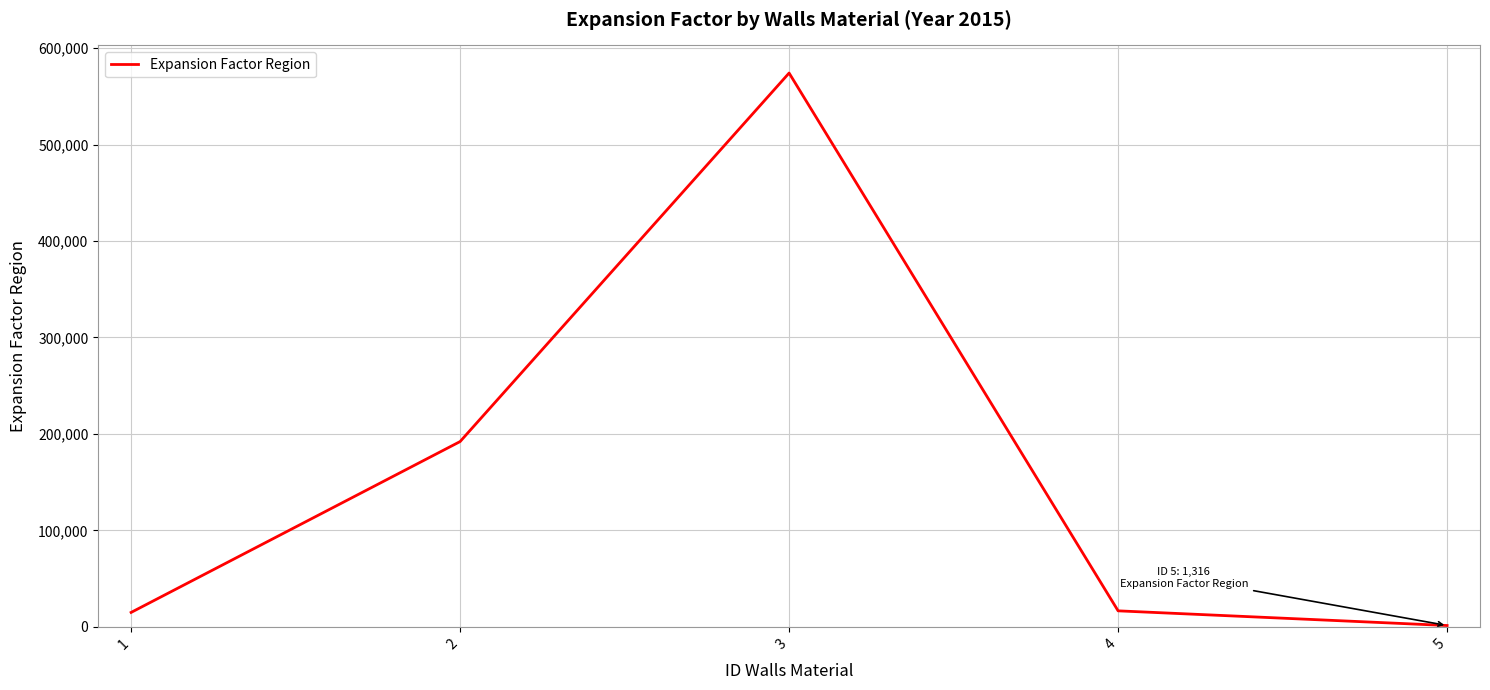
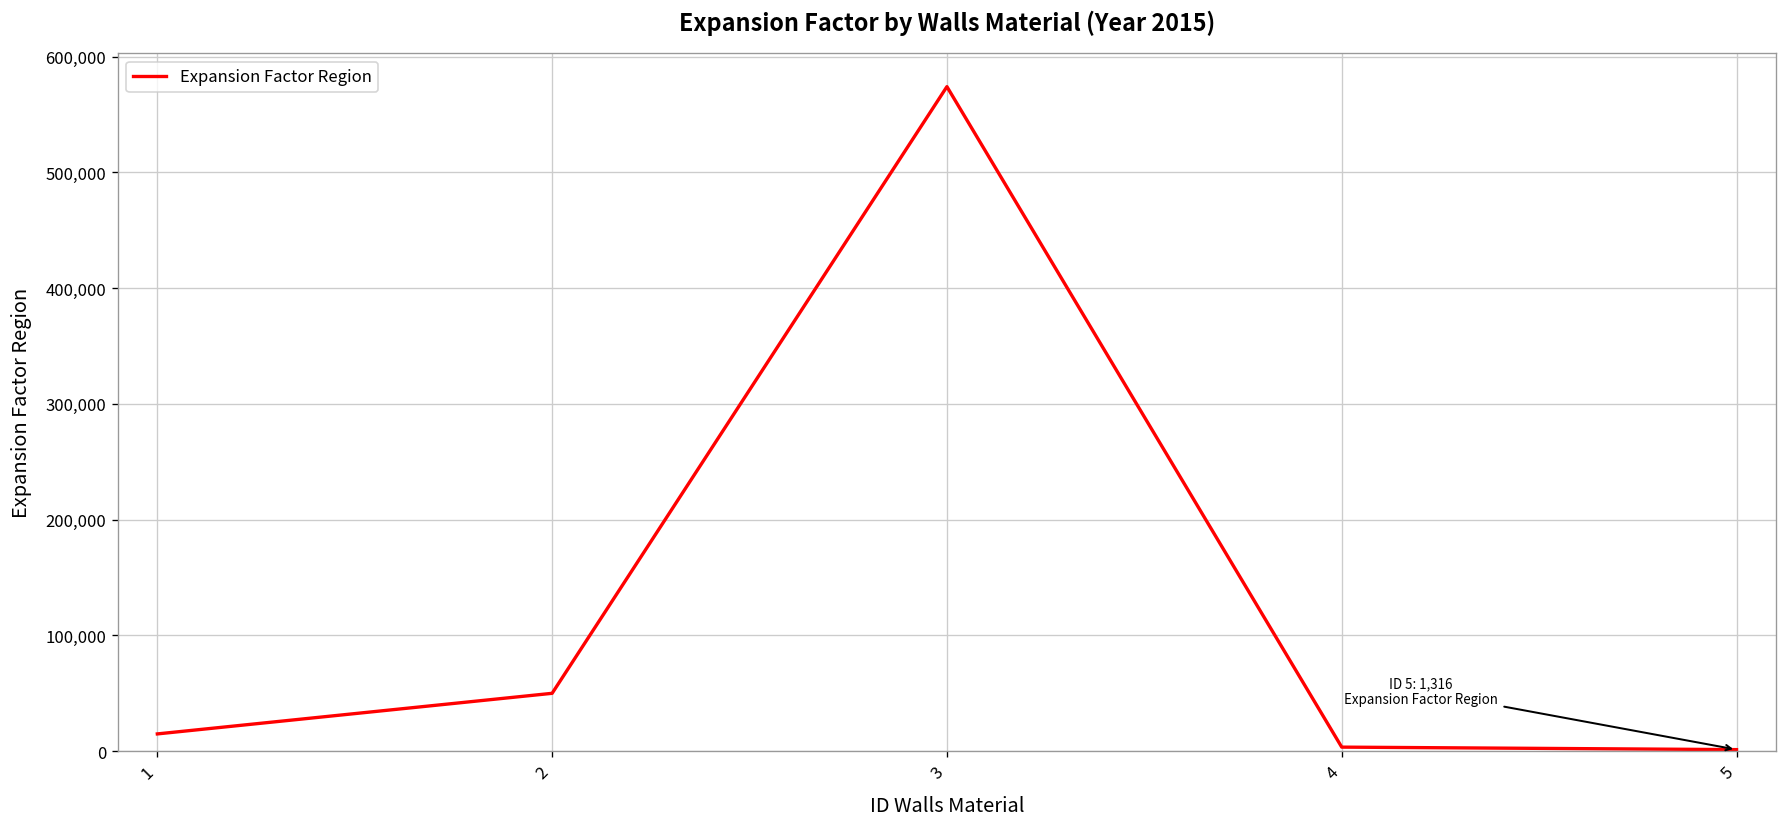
2: 190,000 -> 50,000
4: 20,000 -> 0
